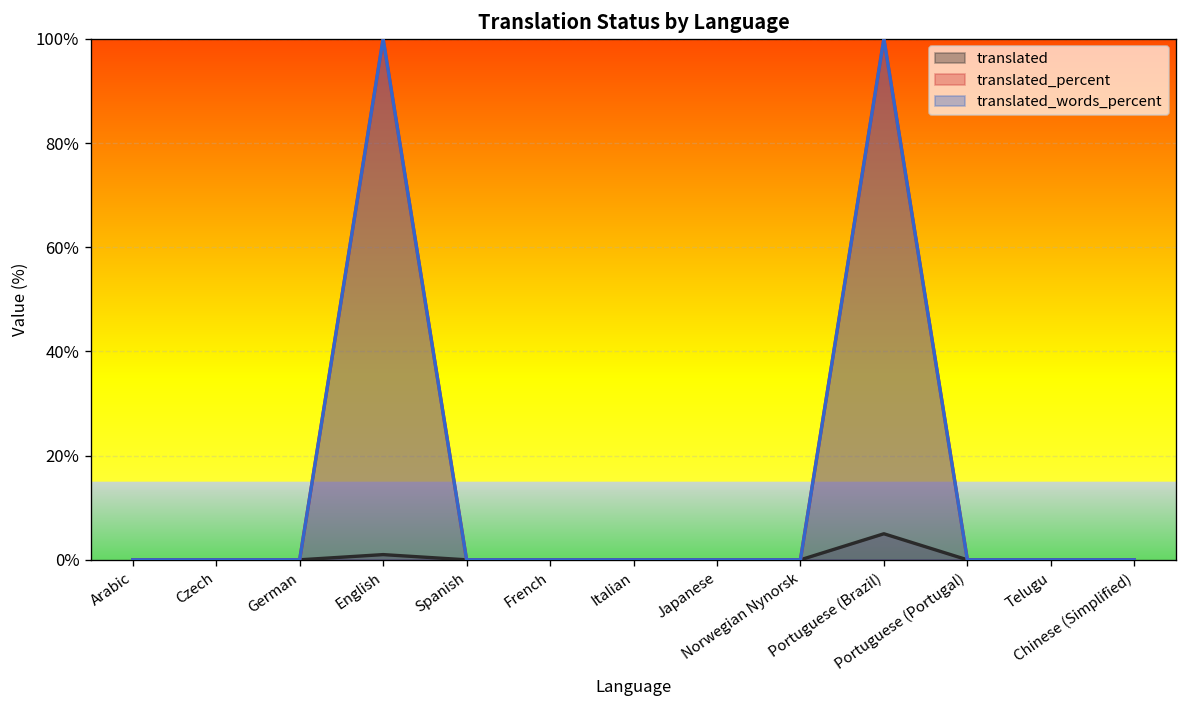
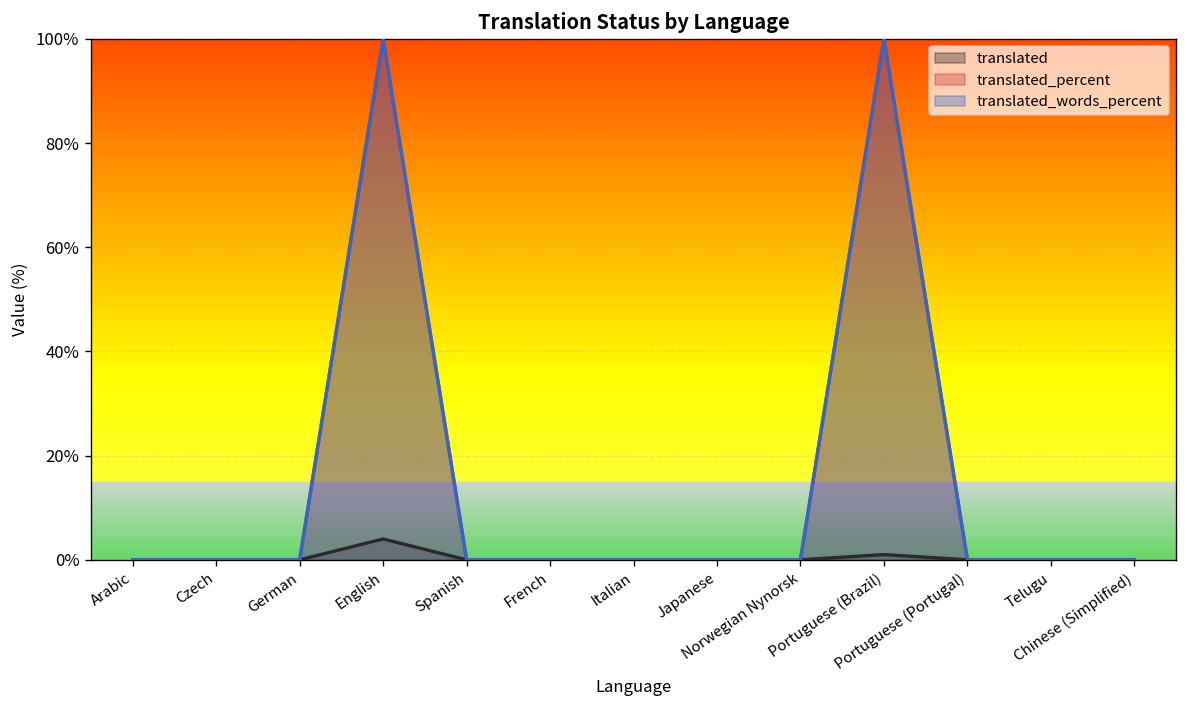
translated, English: 1% -> 4%
translated, Portuguese (Brazil): 5% -> 1%
